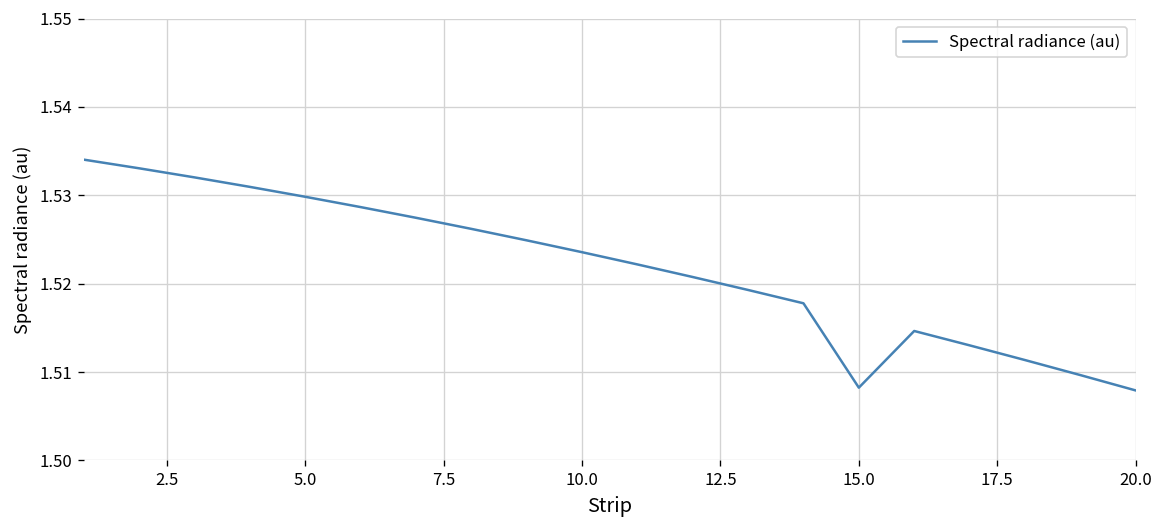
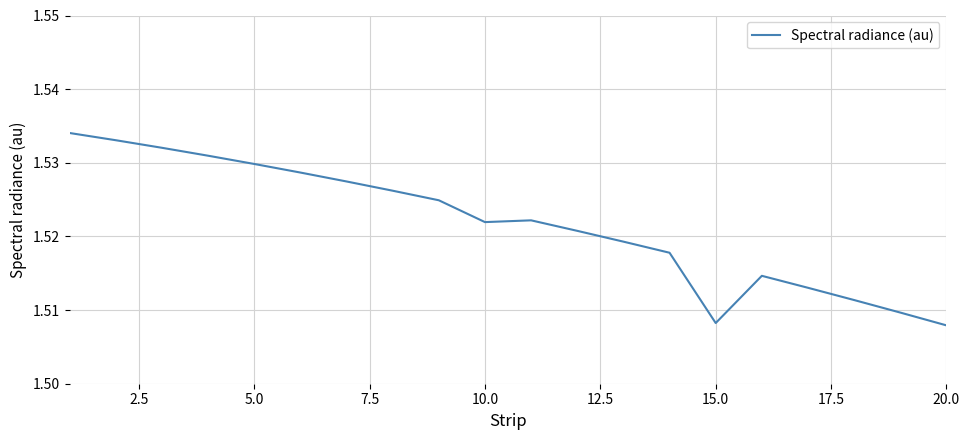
10.0: 1.524 -> 1.522
